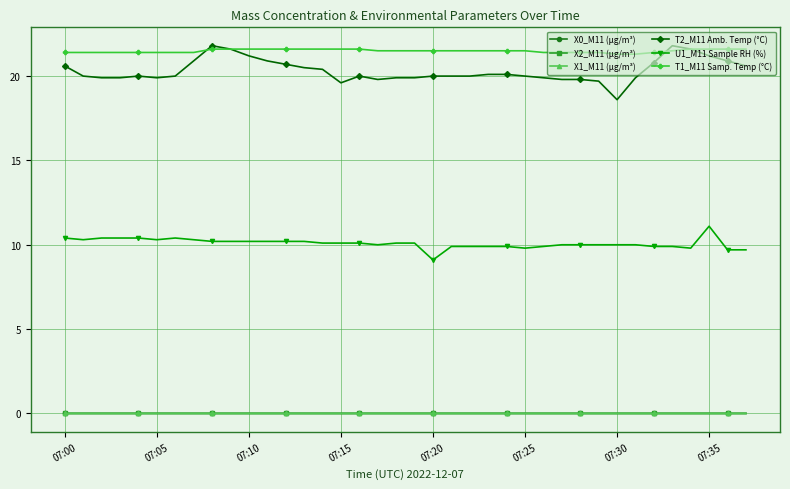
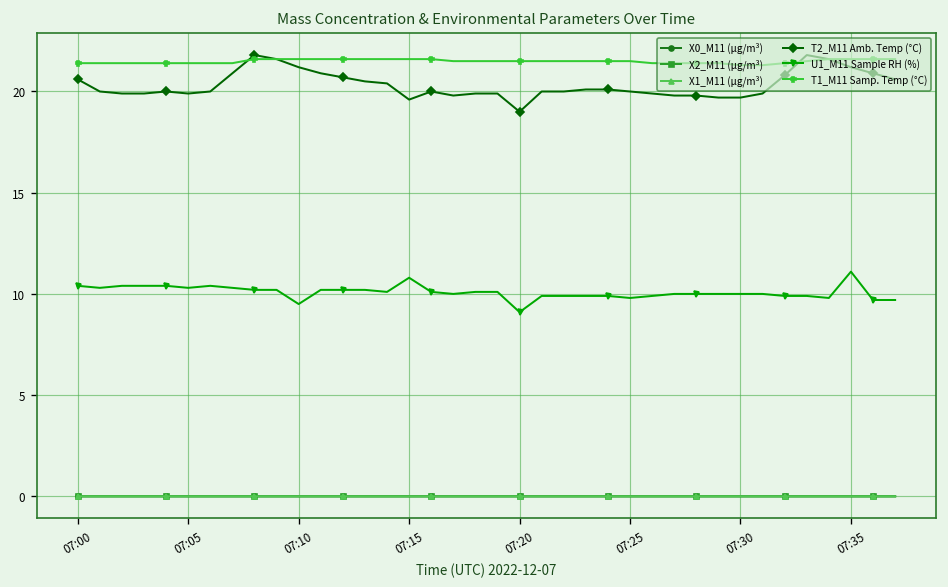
U1_M11 Sample RH (%), 07:10: 10.2 -> 9.5
U1_M11 Sample RH (%), 07:15: 10.1 -> 10.8
T2_M11 Amb. Temp (°C), 07:20: 20 -> 19
T2_M11 Amb. Temp (°C), 07:30: 18.6 -> 19.7
